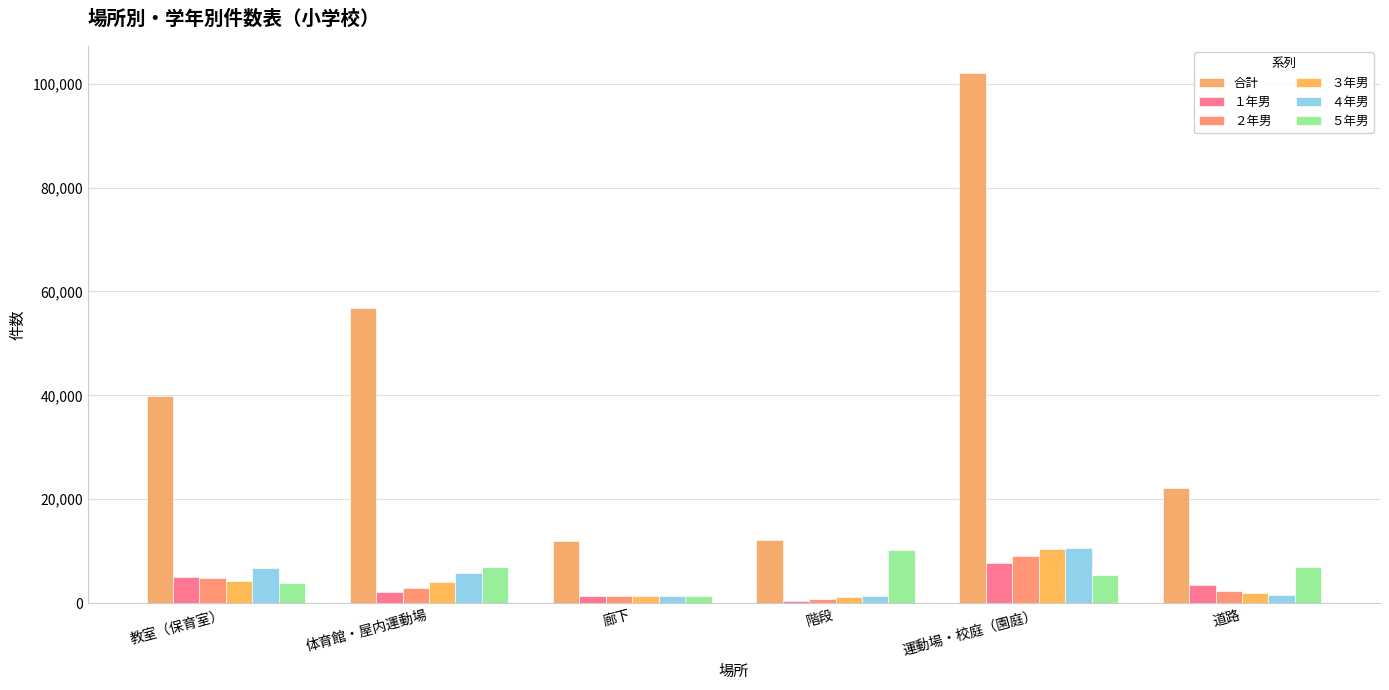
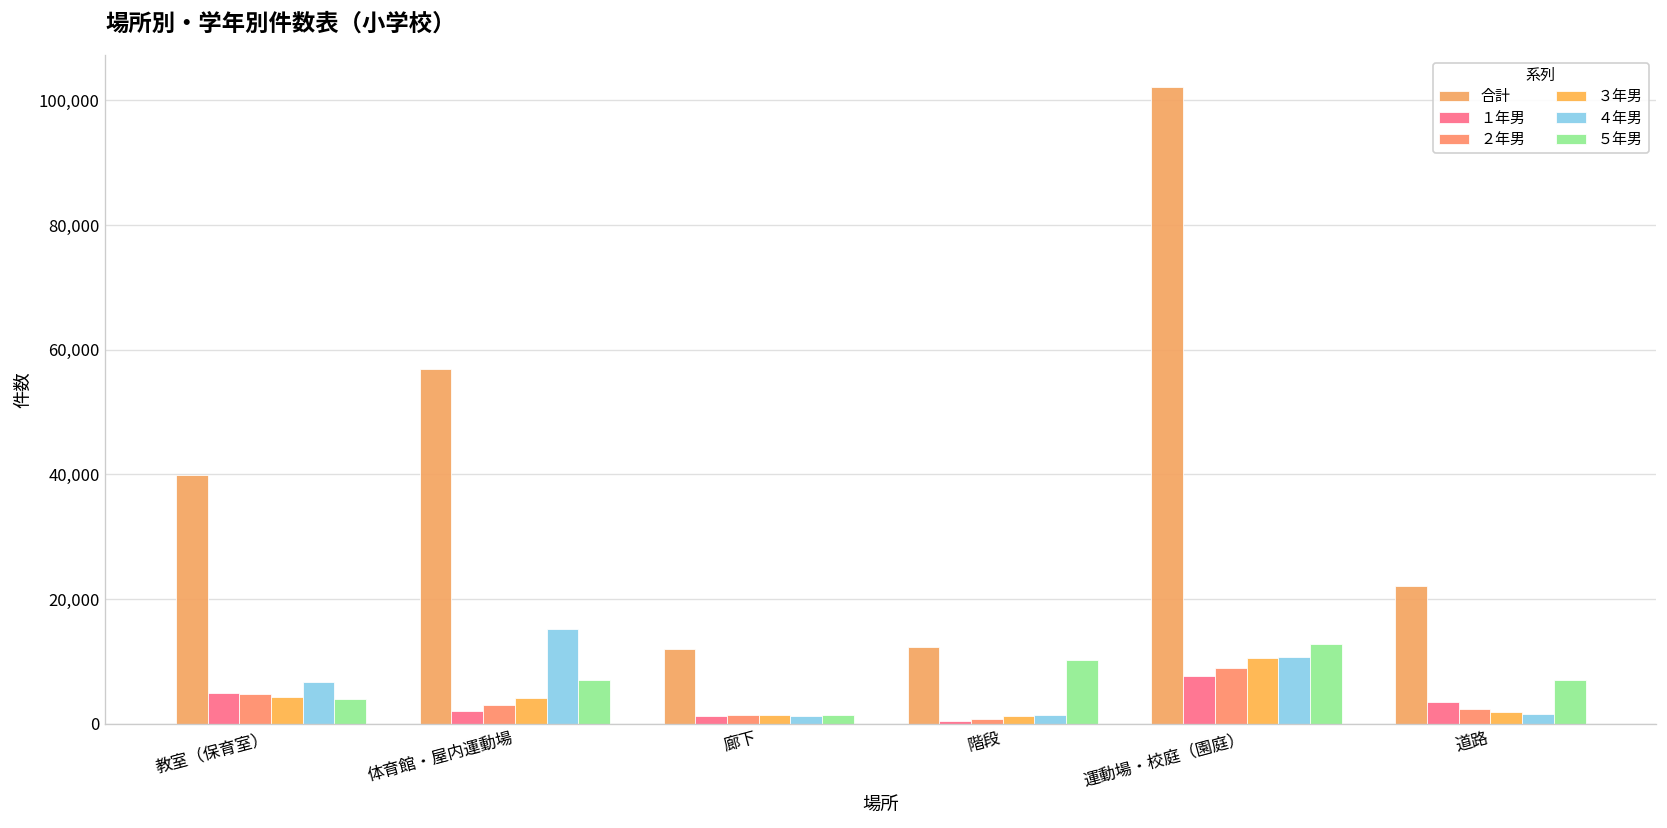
４年男, 体育館・屋内運動場: 6,000 -> 15,000
５年男, 運動場・校庭（園庭）: 5,000 -> 13,000
